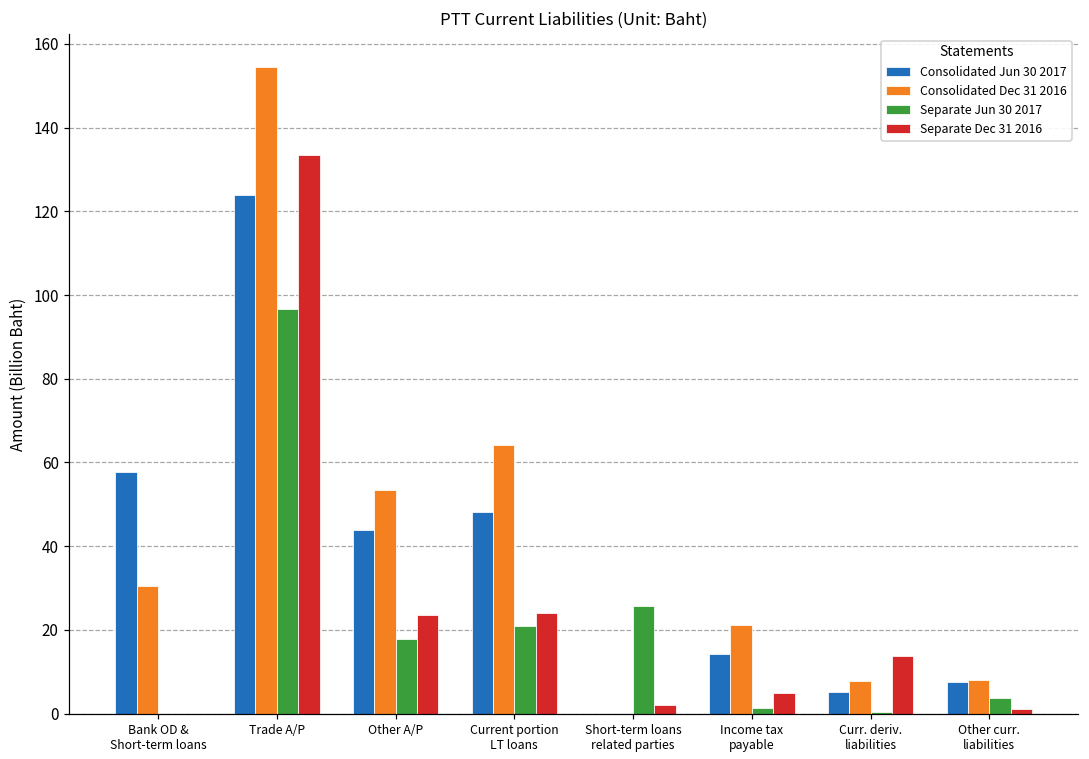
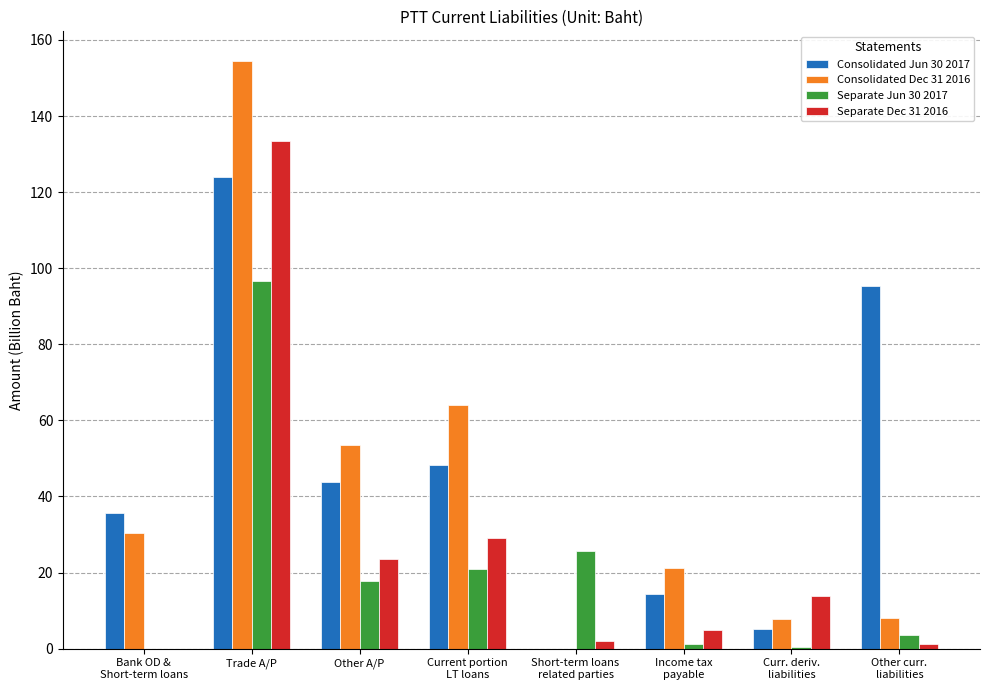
Consolidated Jun 30 2017, Bank OD & Short-term loans: 58 -> 36
Separate Dec 31 2016, Current portion LT loans: 24 -> 29
Consolidated Jun 30 2017, Other curr. liabilities: 7 -> 95
